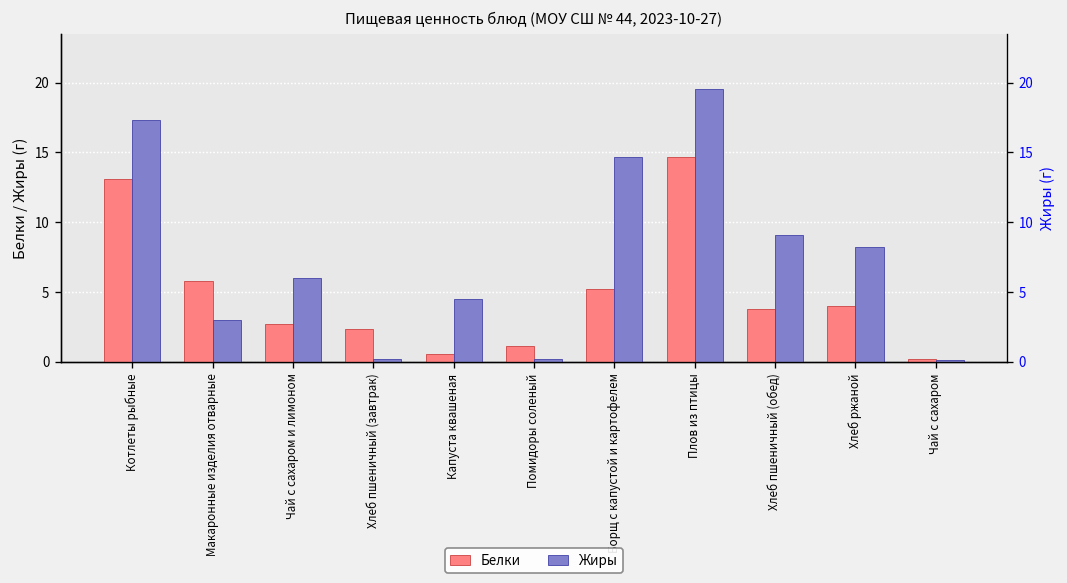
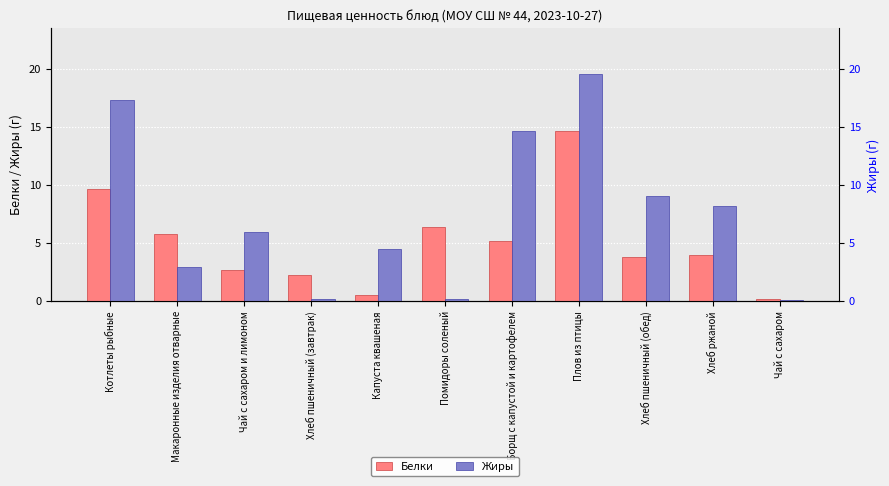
Белки, Котлеты рыбные: 13.1 -> 9.7
Белки, Помидоры соленый: 1.1 -> 6.4
